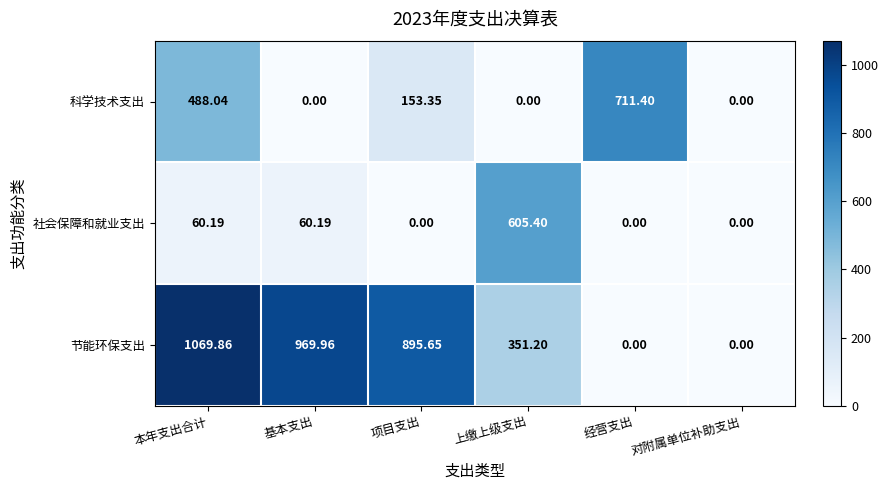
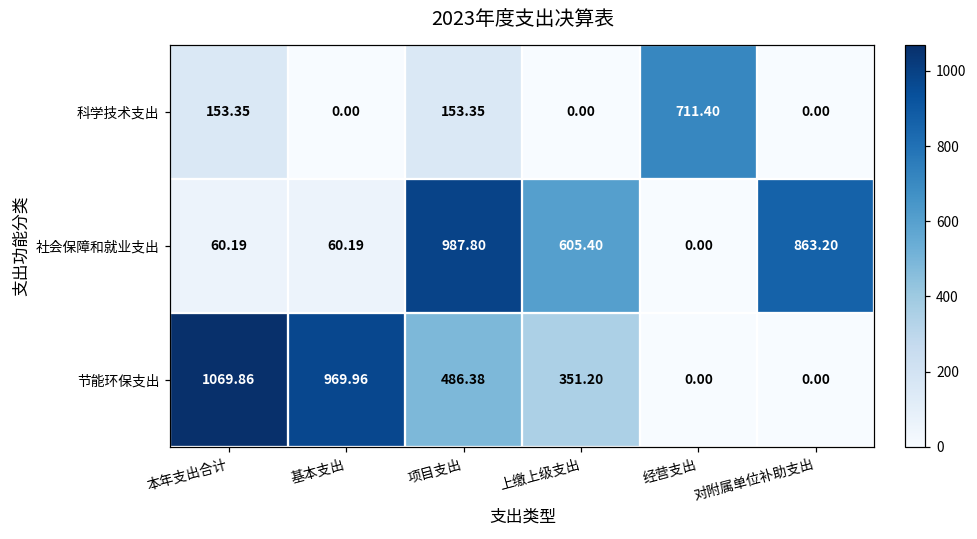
科学技术支出, 本年支出合计: 488.04 -> 153.35
社会保障和就业支出, 项目支出: 0.00 -> 987.80
社会保障和就业支出, 对附属单位补助支出: 0.00 -> 863.20
节能环保支出, 项目支出: 895.65 -> 486.38
